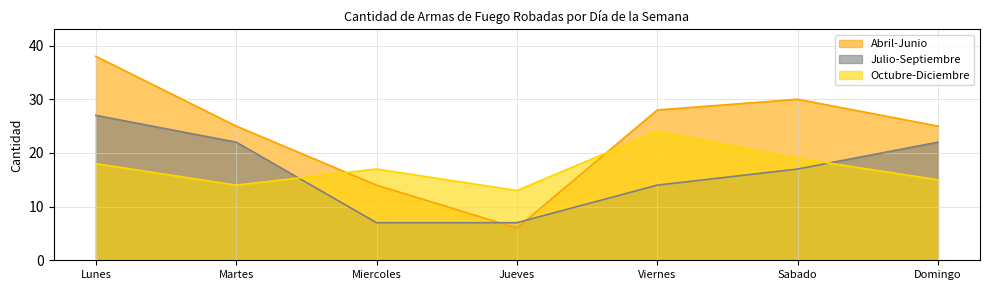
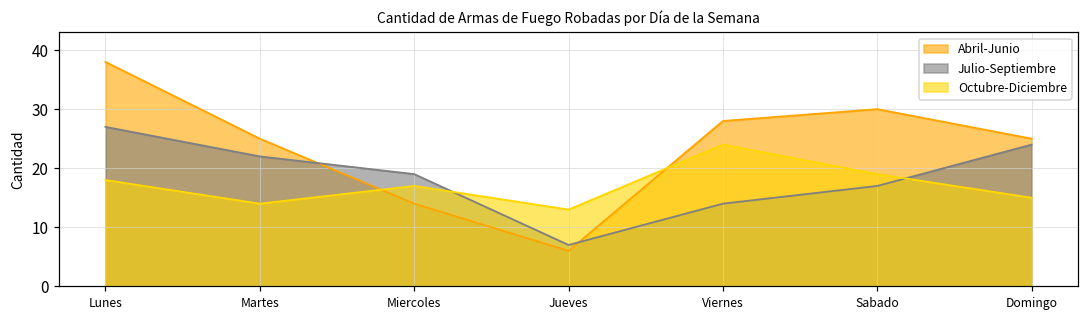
Julio-Septiembre, Miercoles: 7 -> 19
Julio-Septiembre, Domingo: 22 -> 24
